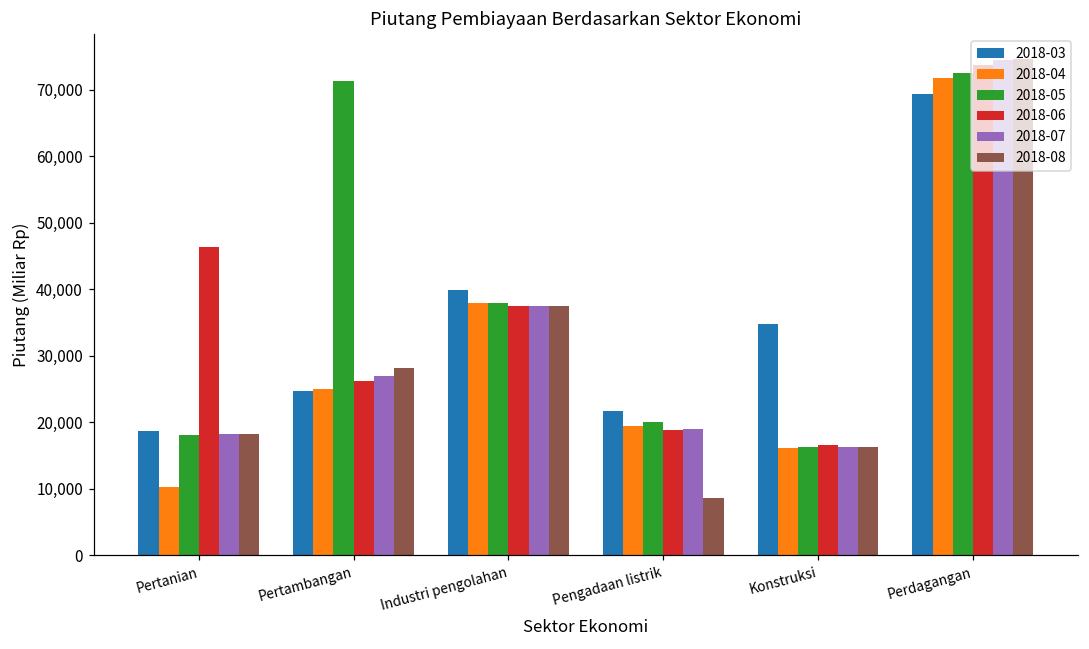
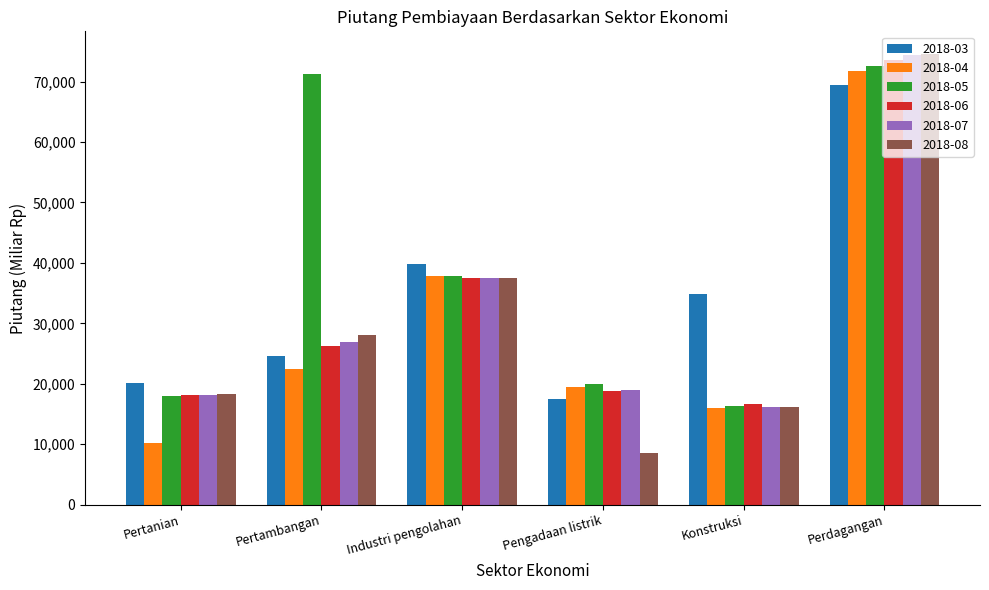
2018-03, Pertanian: 19,000 -> 20,000
2018-06, Pertanian: 46,000 -> 18,000
2018-04, Pertambangan: 25,000 -> 23,000
2018-03, Pengadaan listrik: 22,000 -> 17,000
